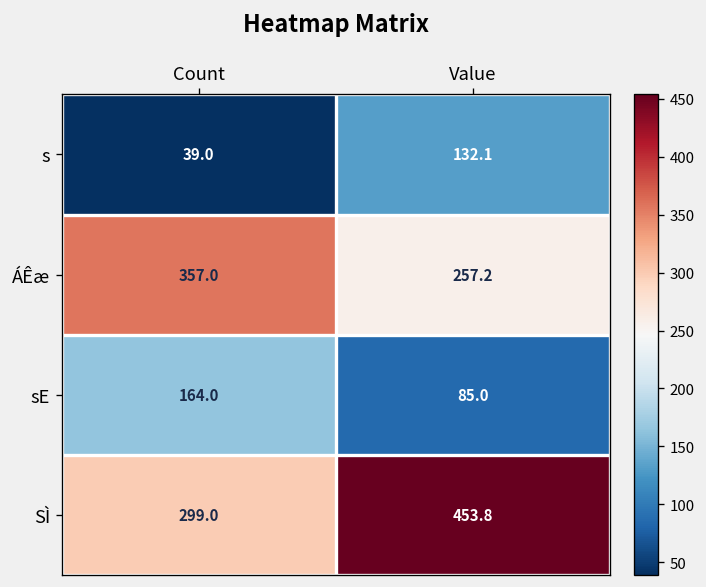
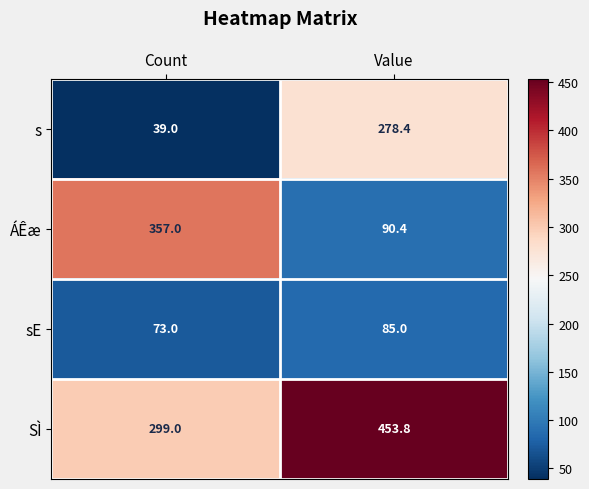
s, Value: 132.1 -> 278.4
ÁÊæ, Value: 257.2 -> 90.4
sE, Count: 164.0 -> 73.0
